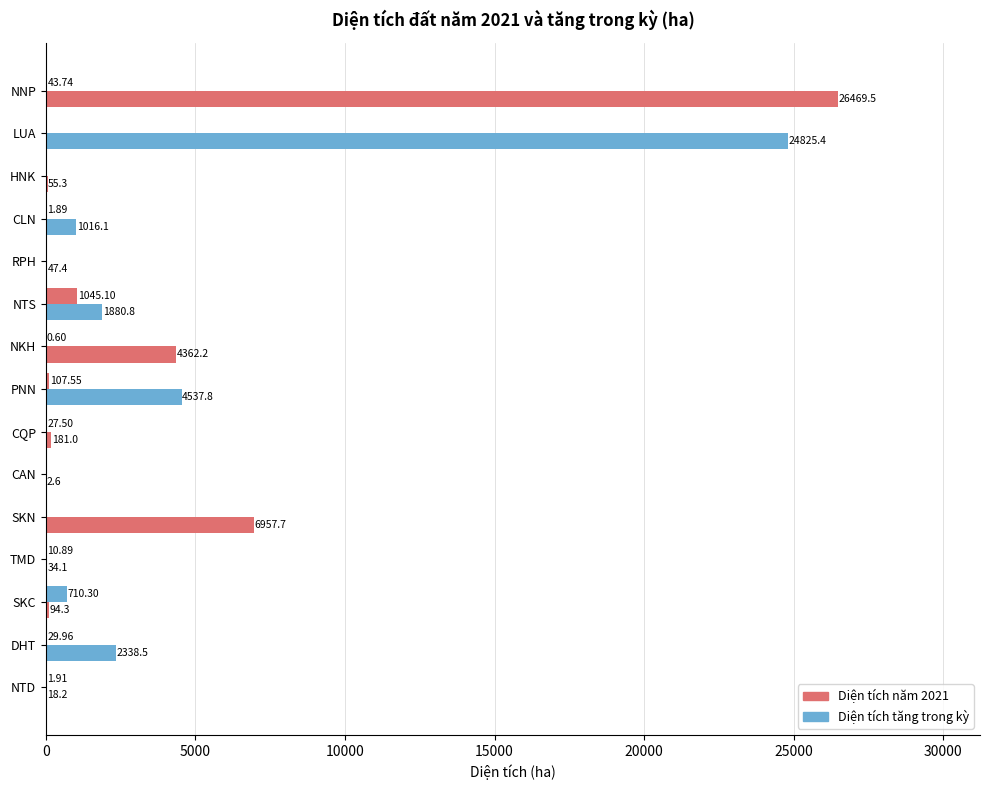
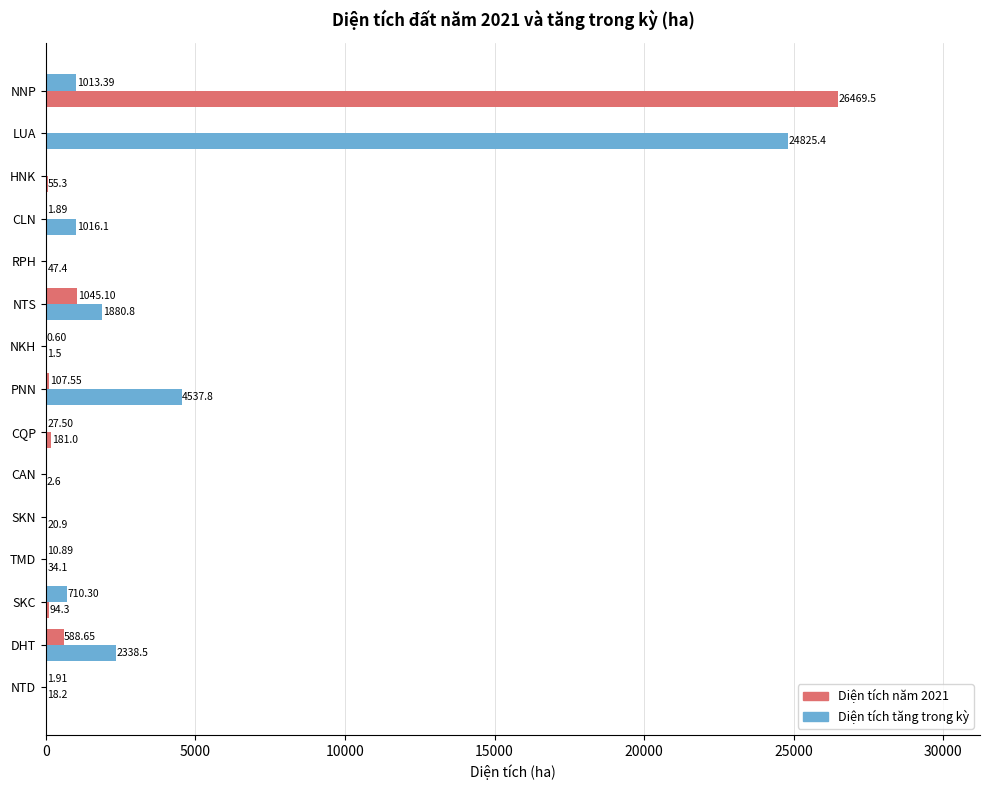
Diện tích tăng trong kỳ, NNP: 43.74 -> 1013.39
Diện tích năm 2021, NKH: 4362.2 -> 1.5
Diện tích năm 2021, SKN: 6957.7 -> 20.9
Diện tích tăng trong kỳ, DHT: 29.96 -> 588.65
